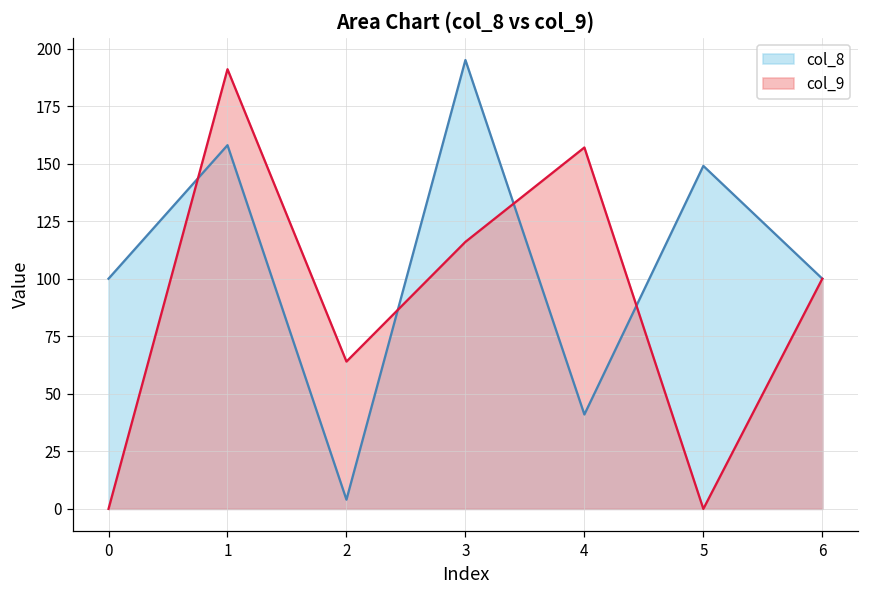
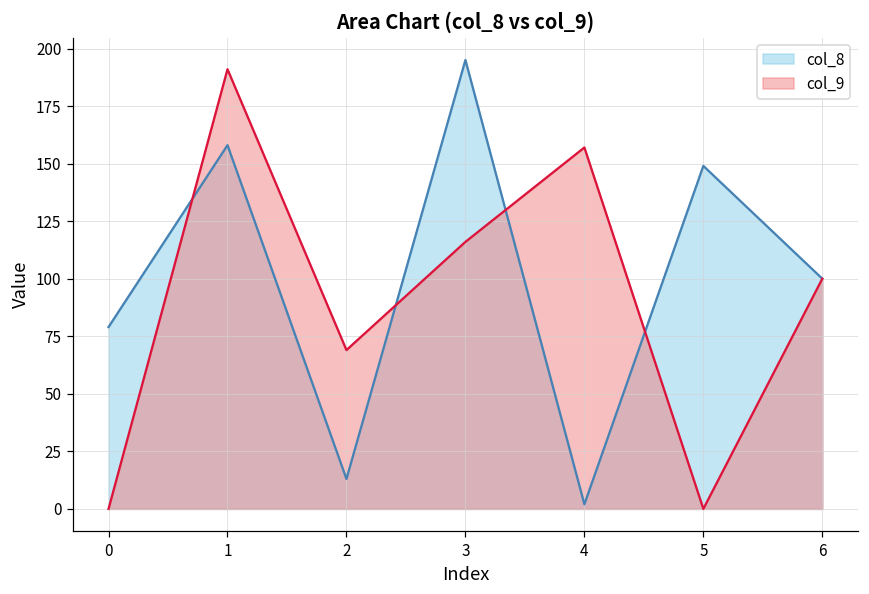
col_8, 0: 100 -> 79
col_8, 2: 4 -> 13
col_9, 2: 64 -> 69
col_8, 4: 41 -> 2
